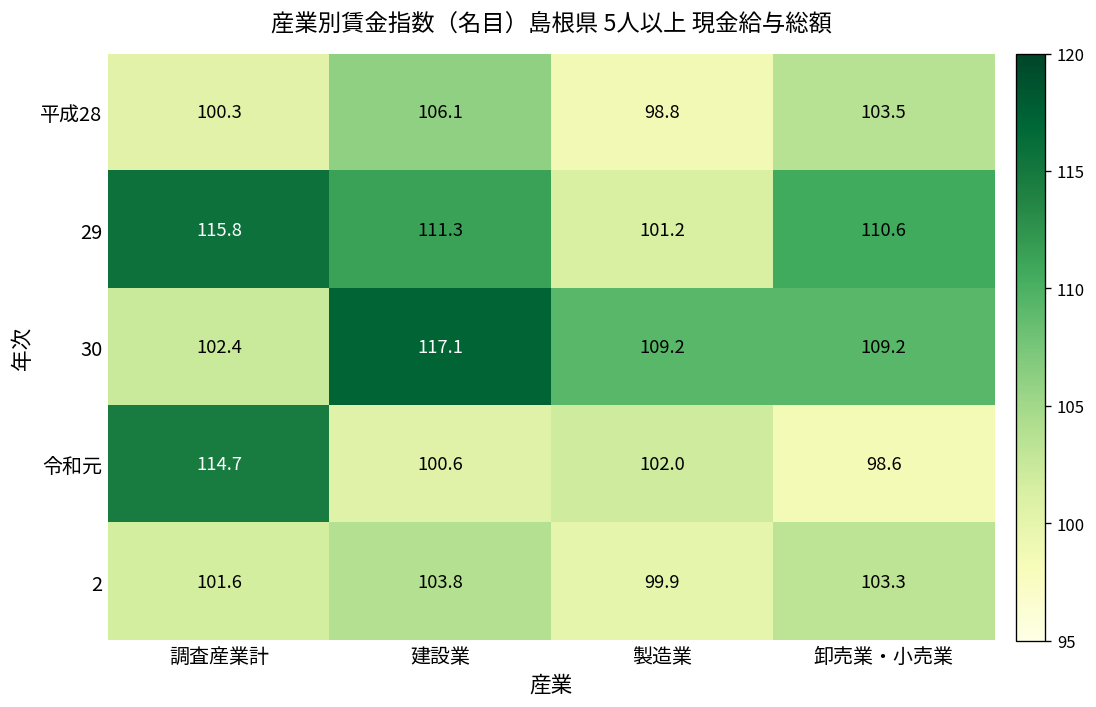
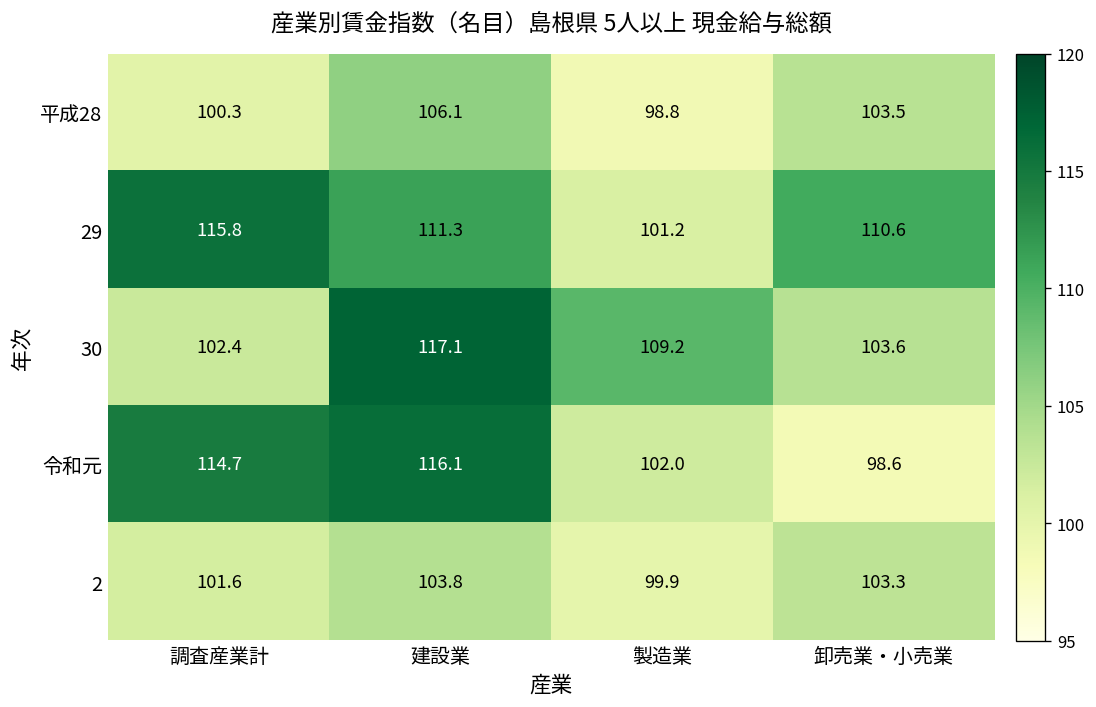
30, 卸売業・小売業: 109.2 -> 103.6
令和元, 建設業: 100.6 -> 116.1
